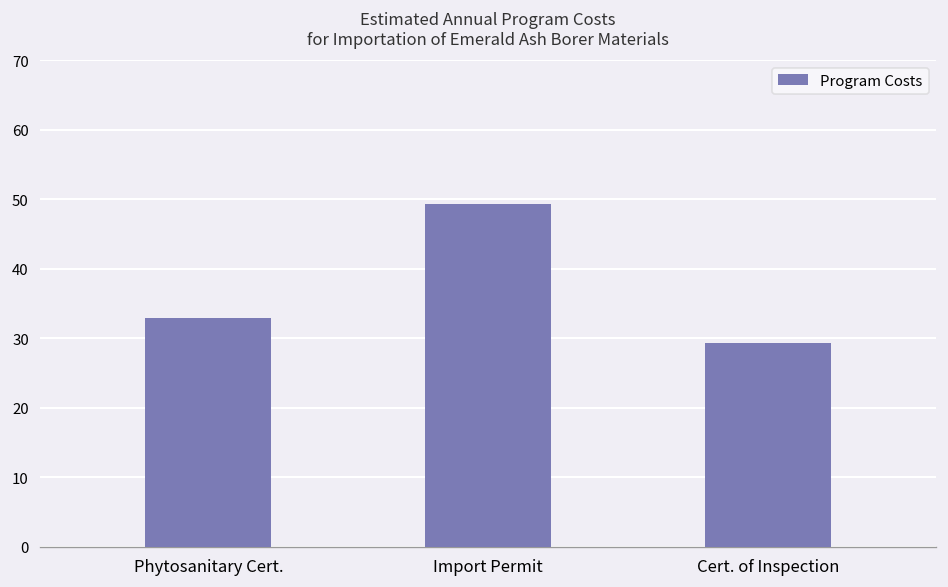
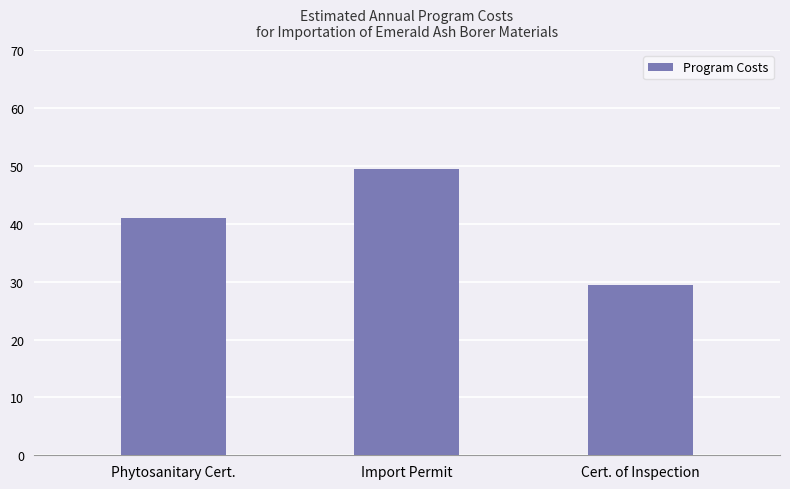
Phytosanitary Cert.: 33 -> 41
